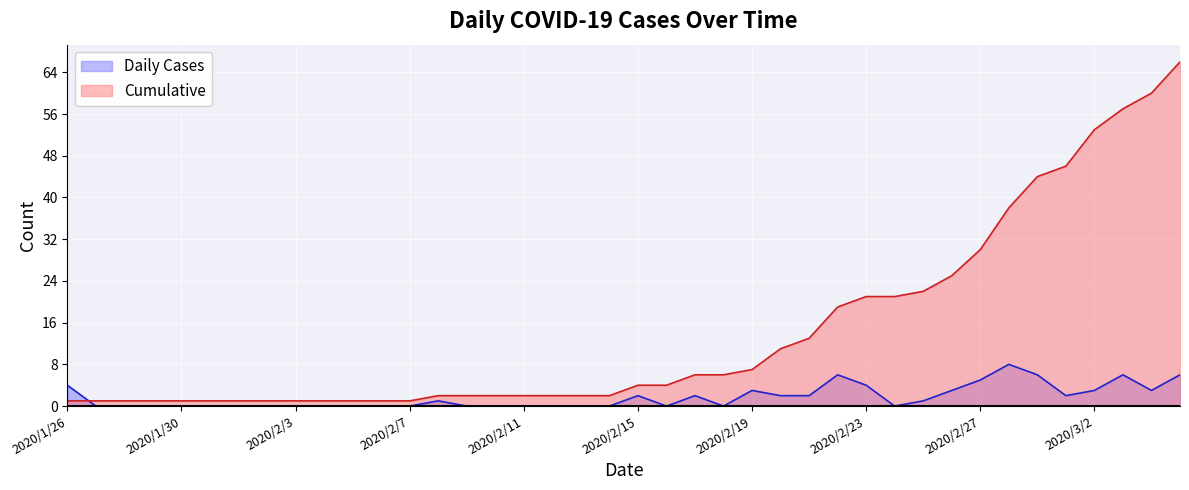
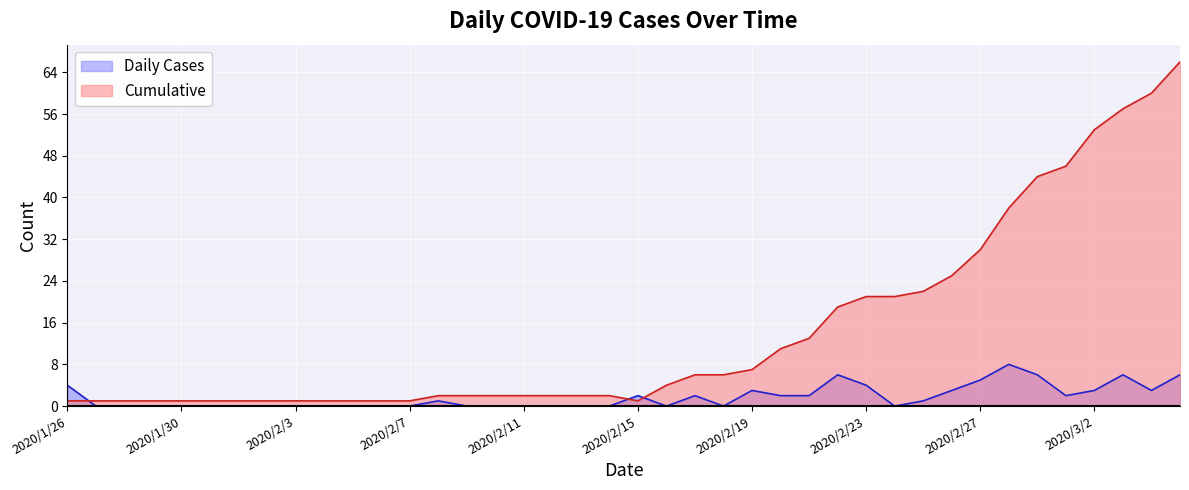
Cumulative, 2020/2/15: 4 -> 1
